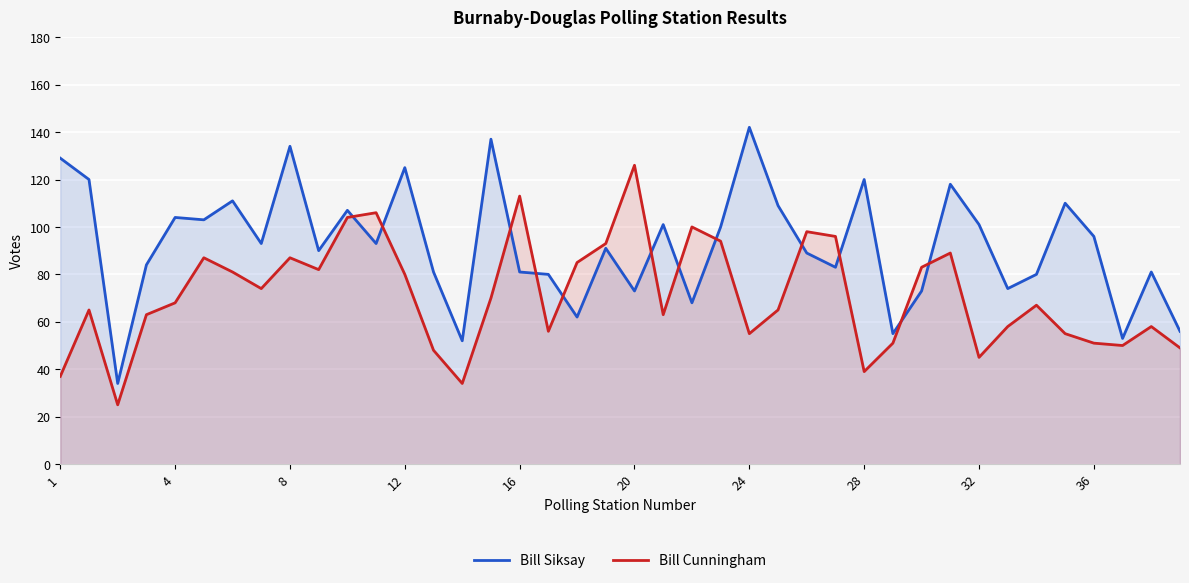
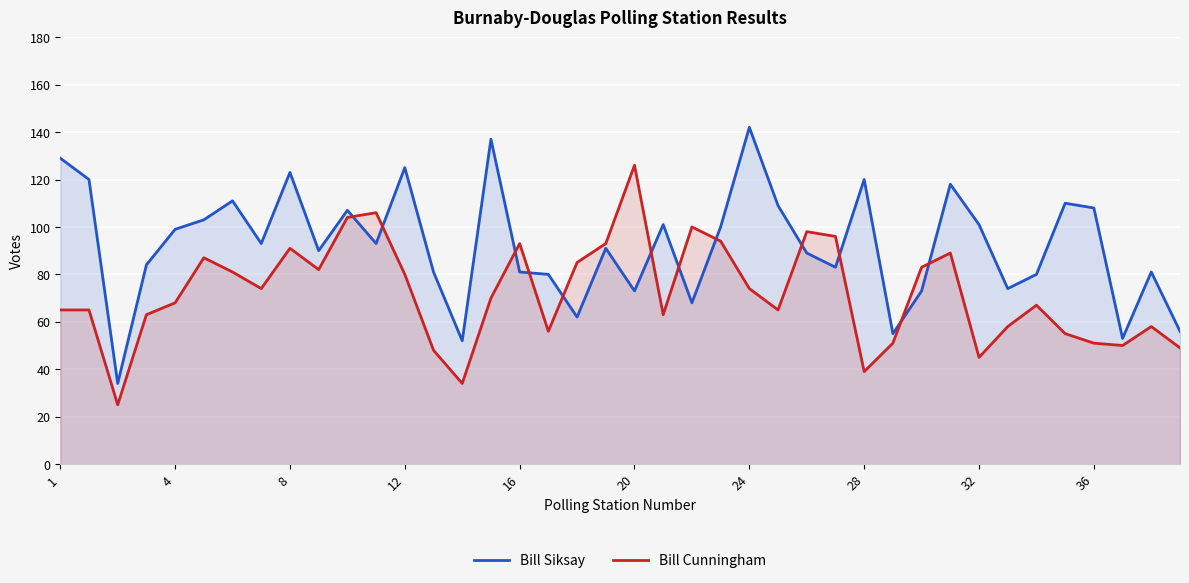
Bill Cunningham, 1: 37 -> 65
Bill Siksay, 4: 104 -> 99
Bill Siksay, 8: 134 -> 123
Bill Cunningham, 8: 87 -> 91
Bill Cunningham, 16: 113 -> 93
Bill Cunningham, 24: 55 -> 74
Bill Siksay, 36: 96 -> 108
